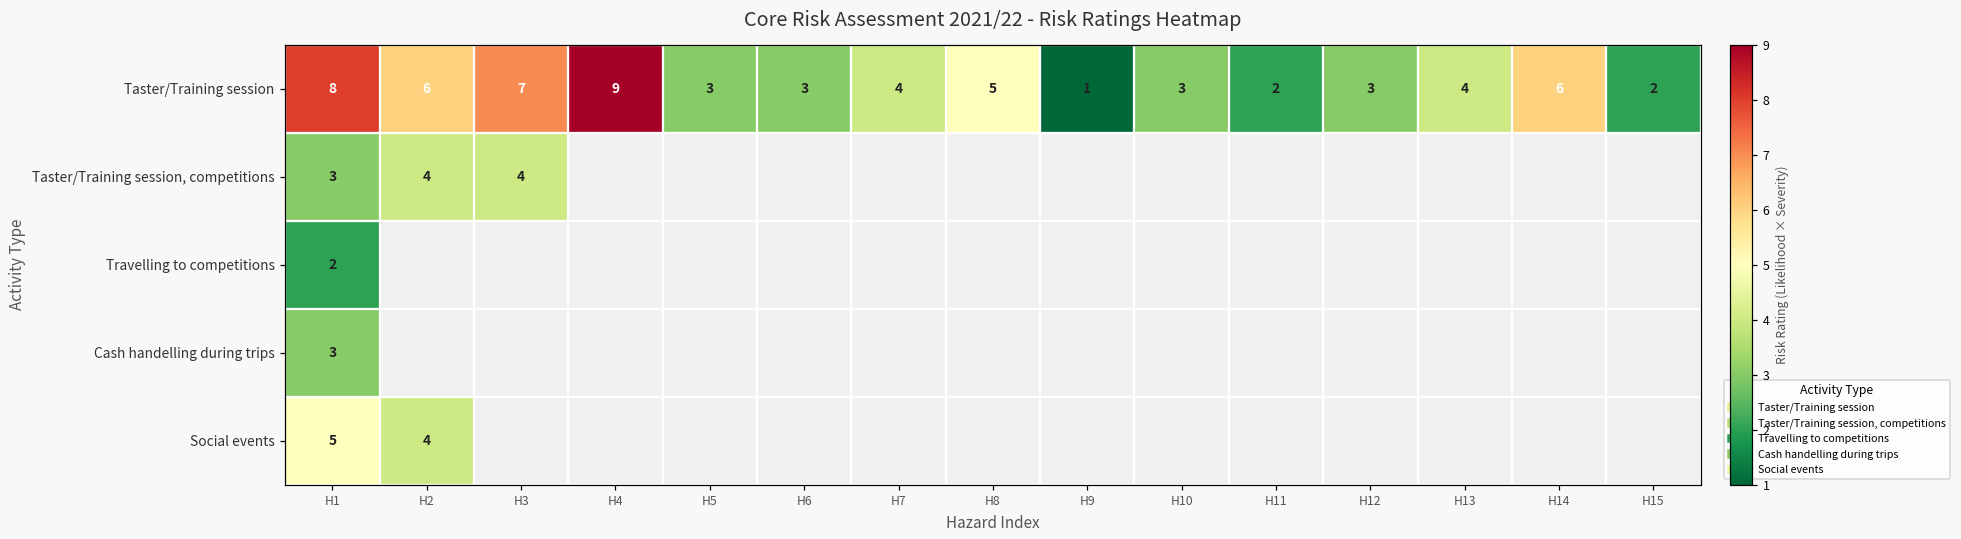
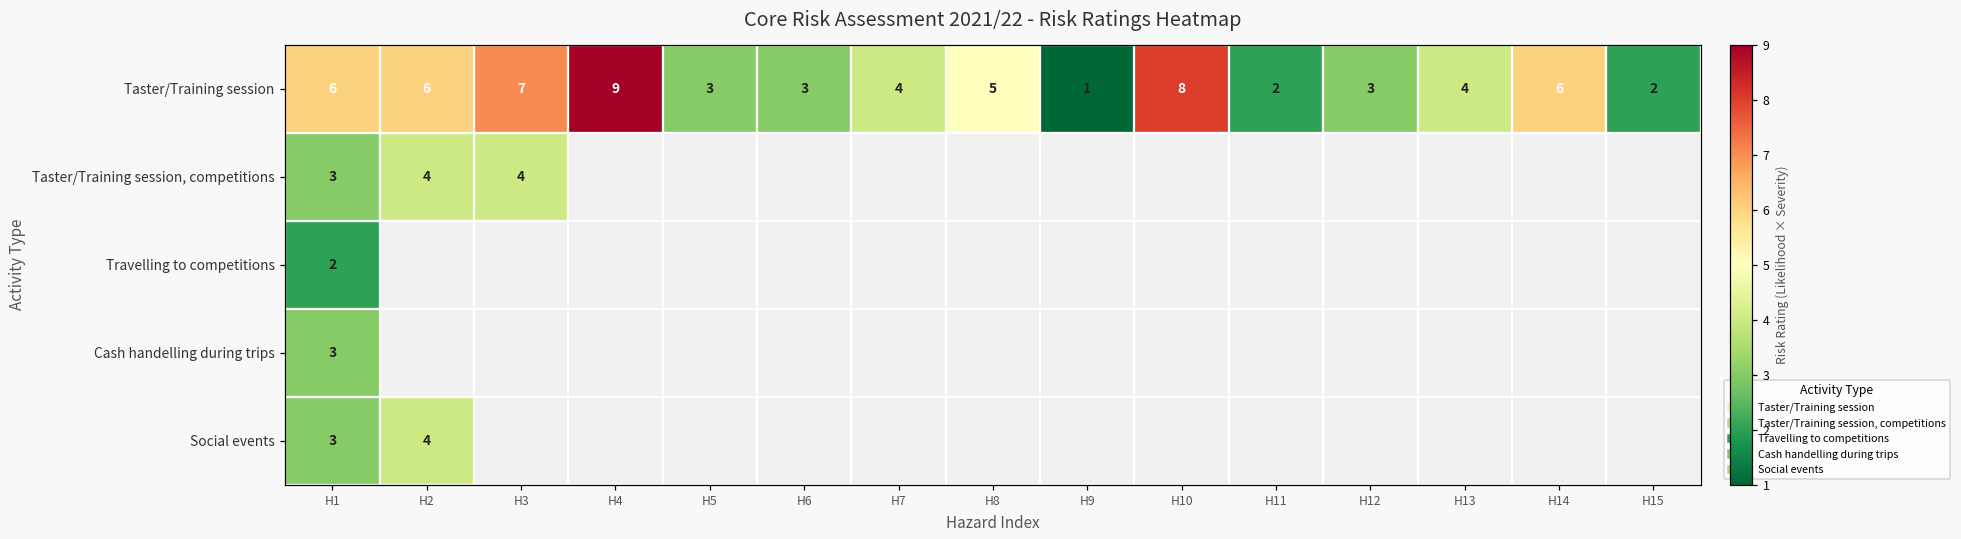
Taster/Training session, H1: 8 -> 6
Taster/Training session, H10: 3 -> 8
Social events, H1: 5 -> 3
